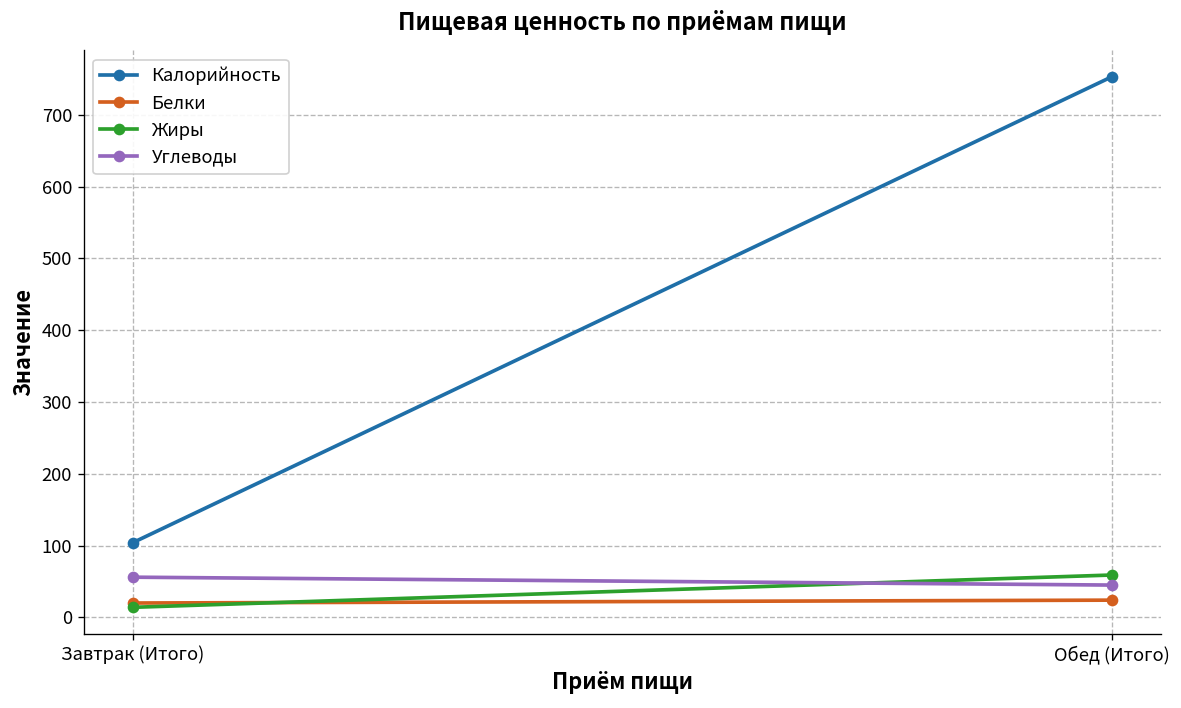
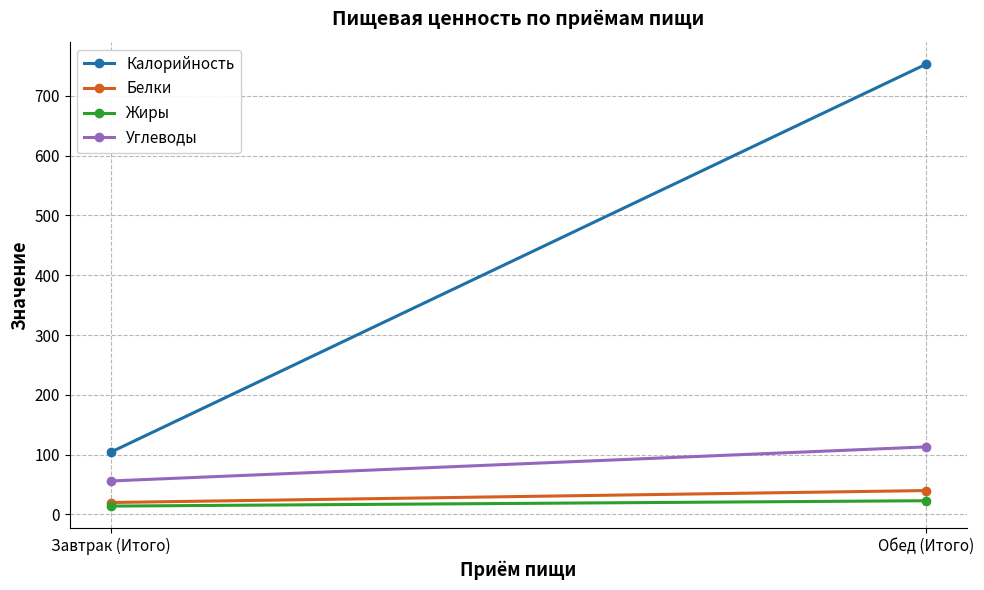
Белки, Обед (Итого): 20 -> 40
Жиры, Обед (Итого): 60 -> 20
Углеводы, Обед (Итого): 50 -> 110
